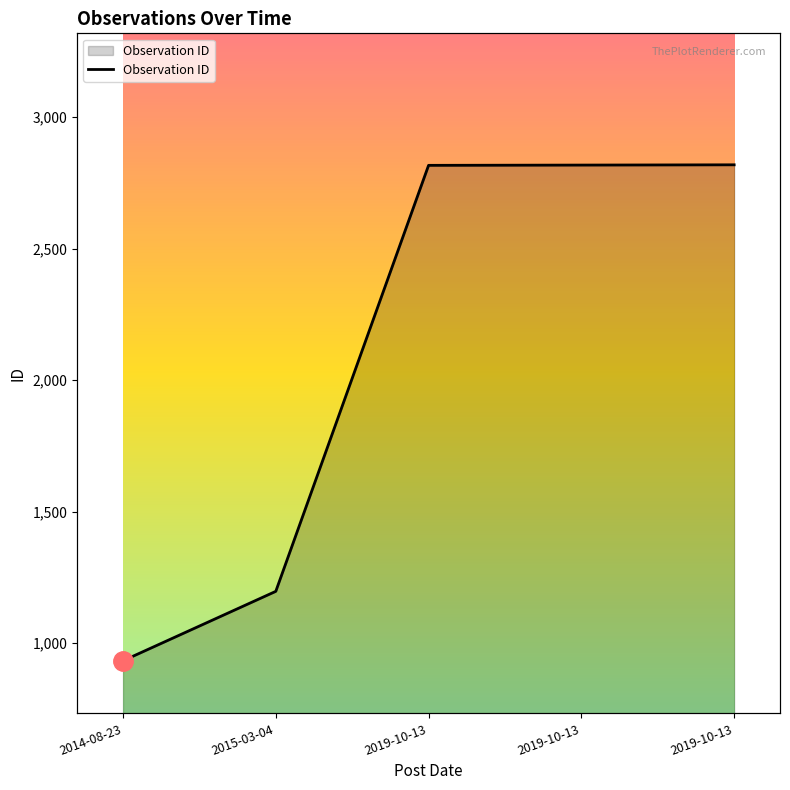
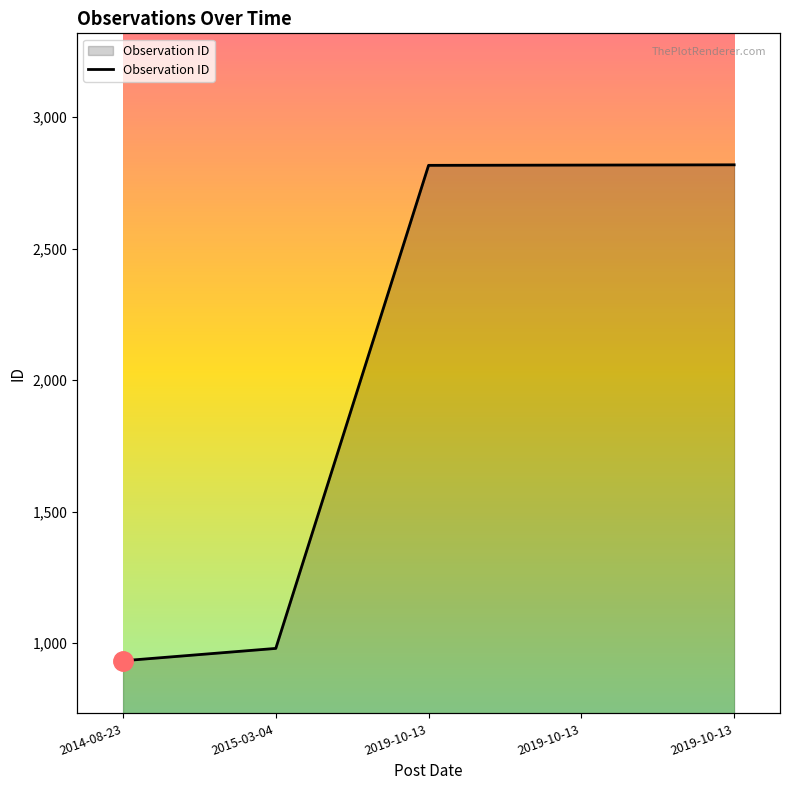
Observation ID, 2015-03-04: 1,200 -> 980
